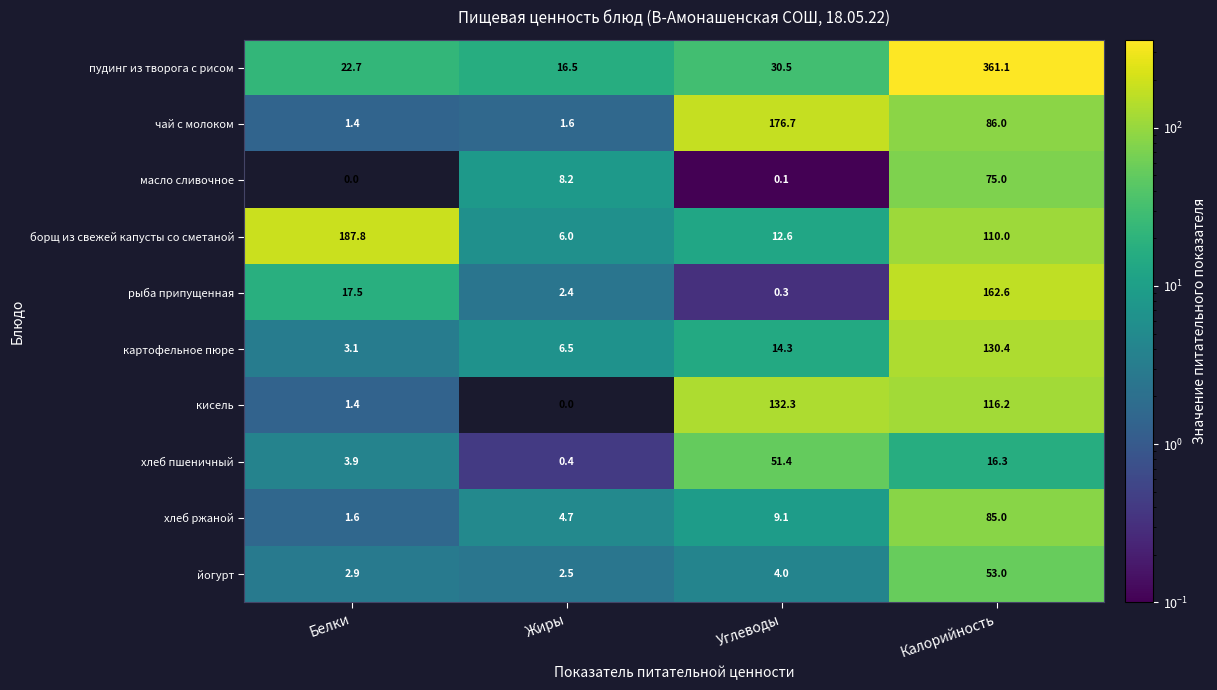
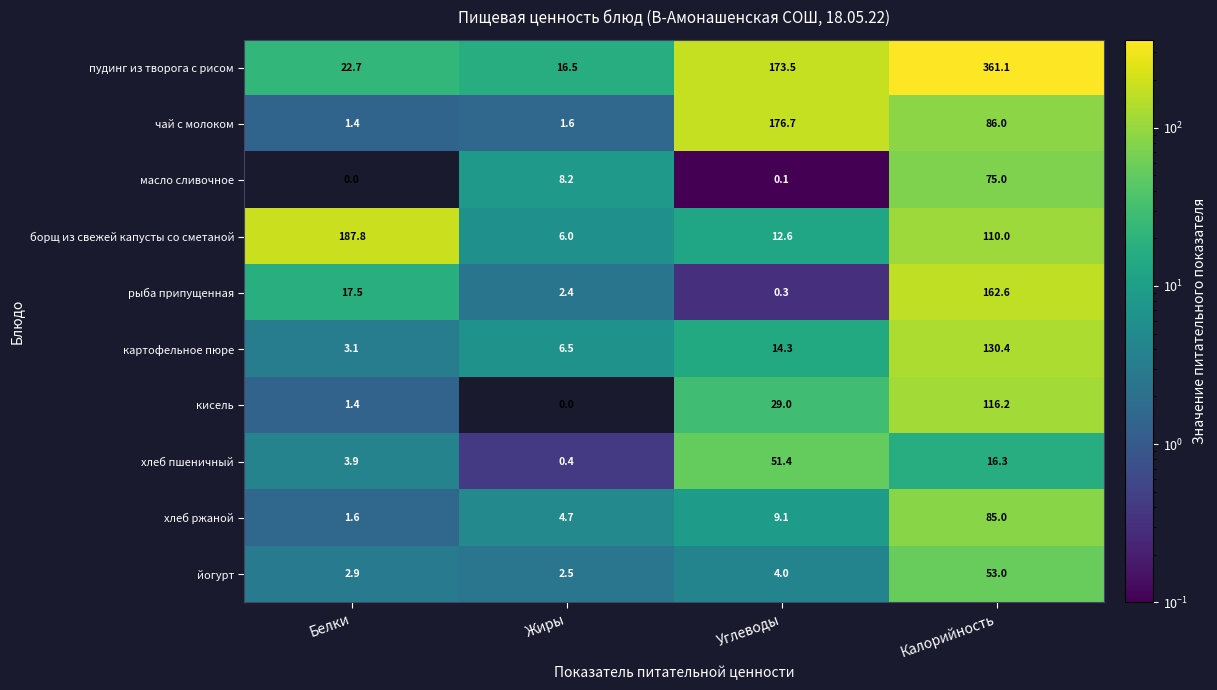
пудинг из творога с рисом, Углеводы: 30.5 -> 173.5
кисель, Углеводы: 132.3 -> 29.0
